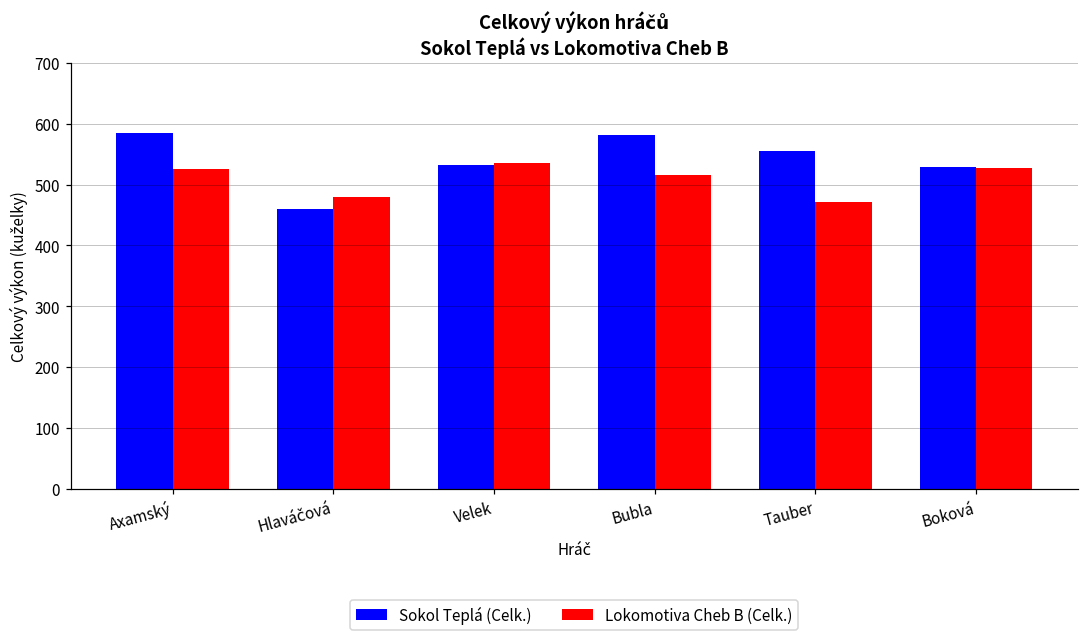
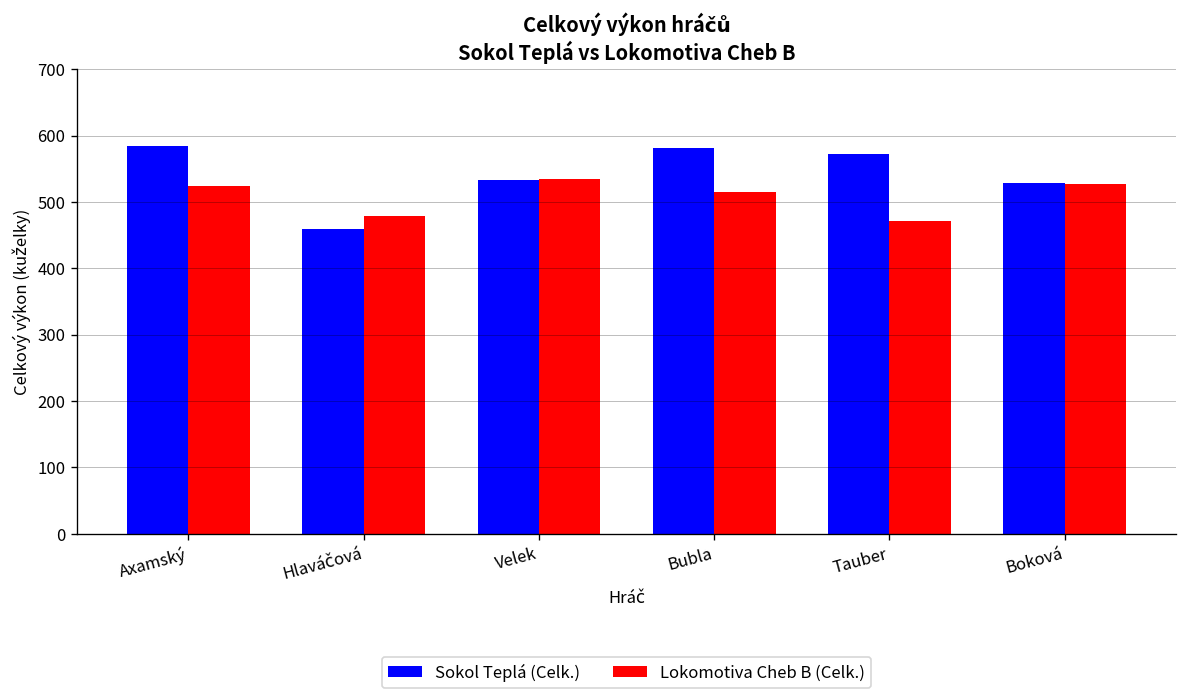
Sokol Teplá (Celk.), Tauber: 560 -> 570
